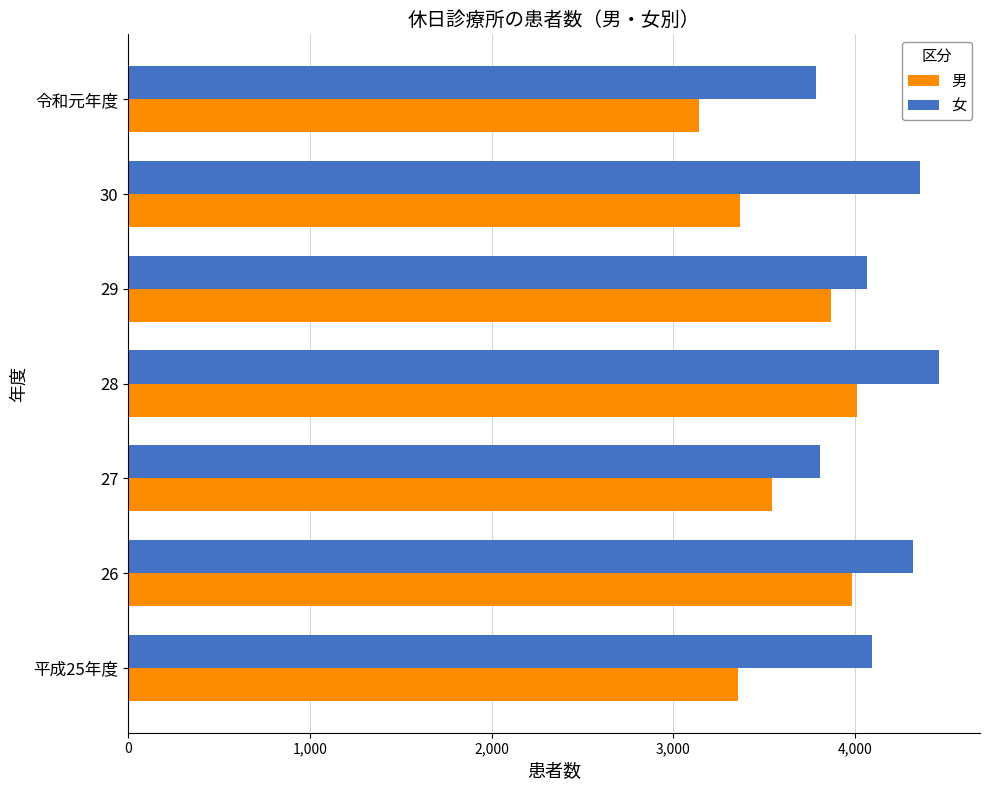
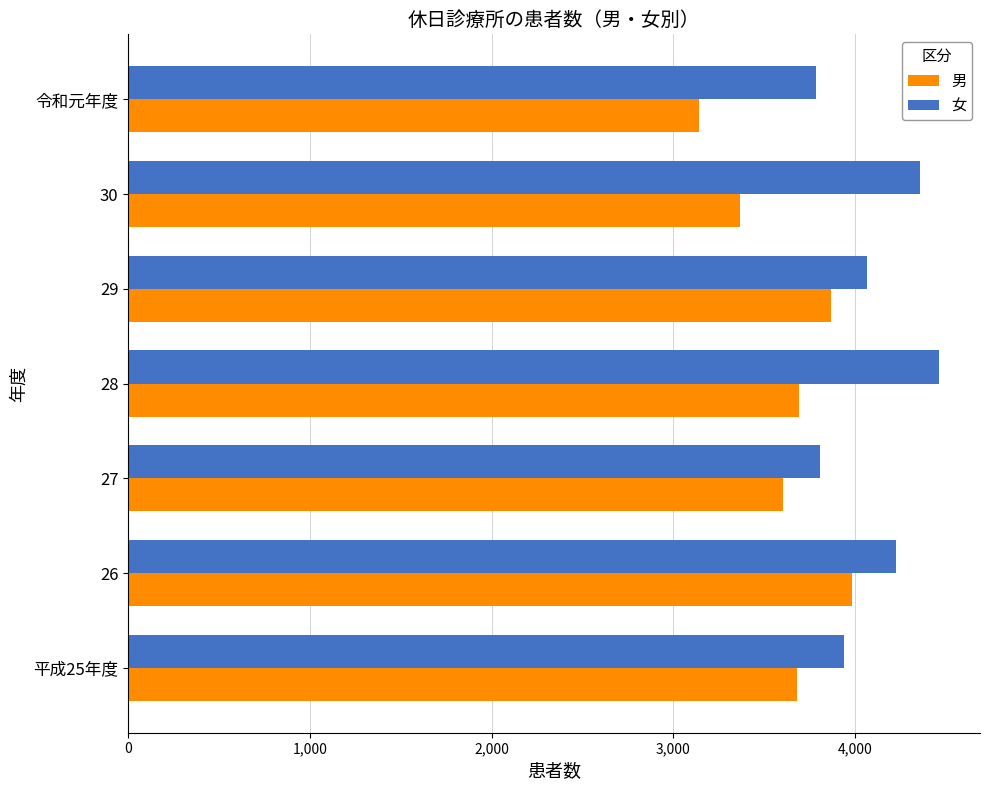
男, 28: 4,010 -> 3,690
男, 27: 3,550 -> 3,610
女, 26: 4,320 -> 4,230
女, 平成25年度: 4,100 -> 3,940
男, 平成25年度: 3,360 -> 3,680
